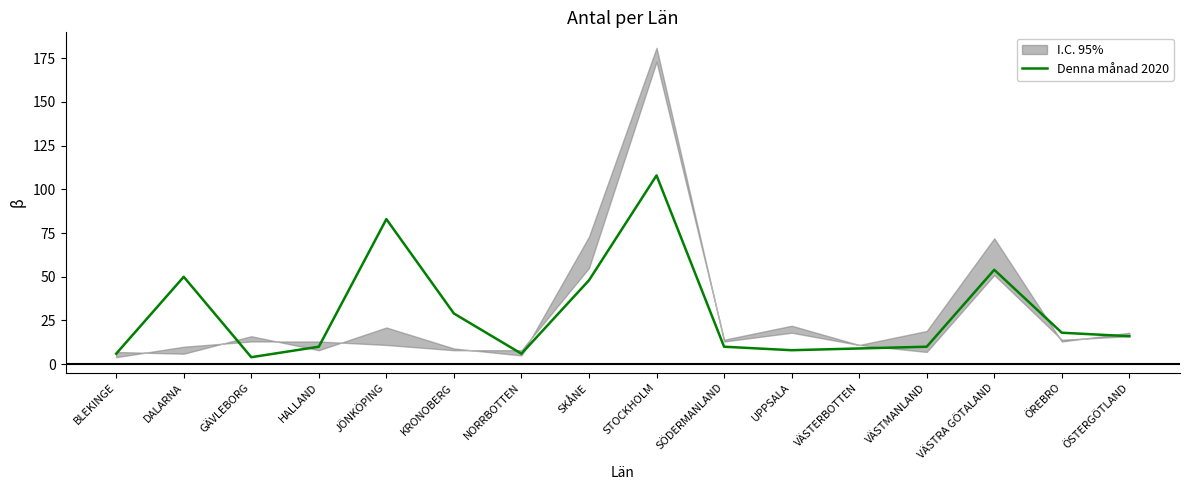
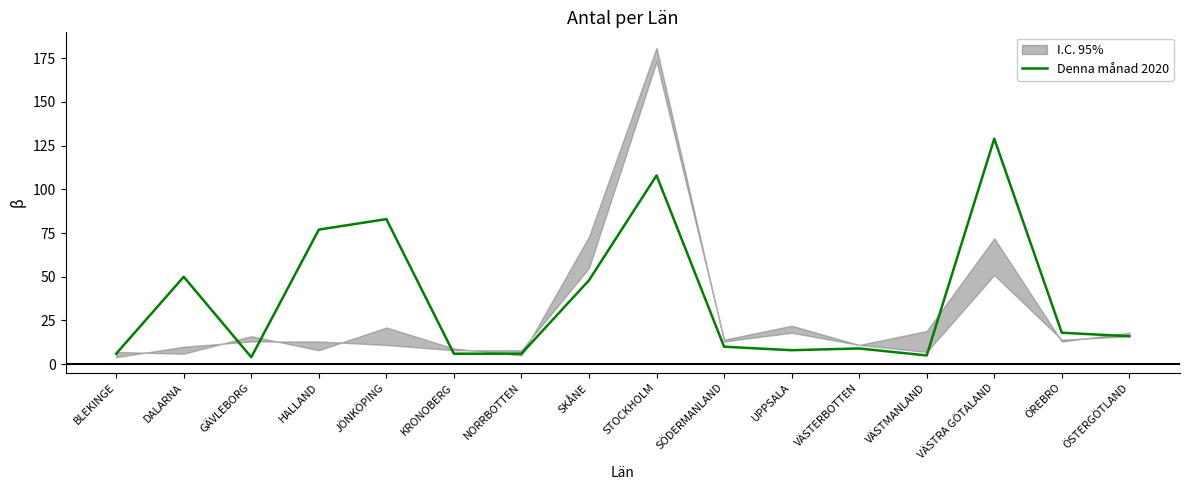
Denna månad 2020, HALLAND: 10 -> 77
Denna månad 2020, KRONOBERG: 29 -> 6
Denna månad 2020, VÄSTMANLAND: 10 -> 5
Denna månad 2020, VÄSTRA GÖTALAND: 54 -> 129
